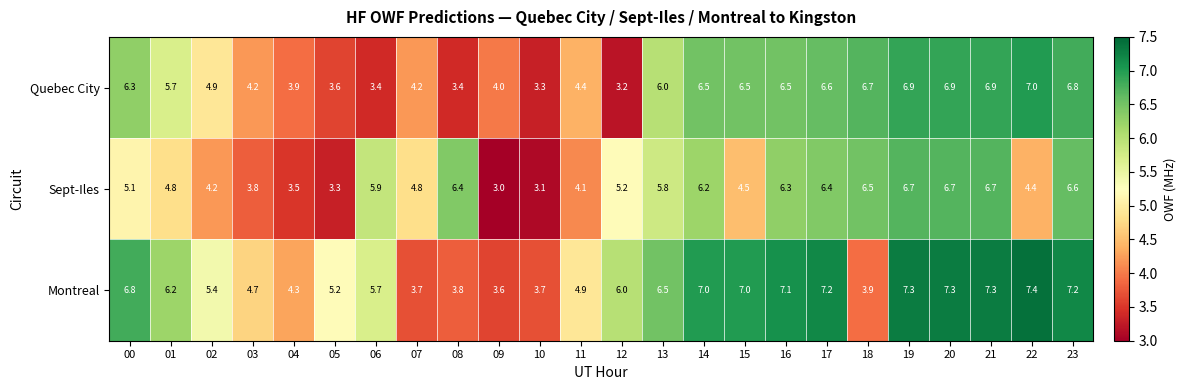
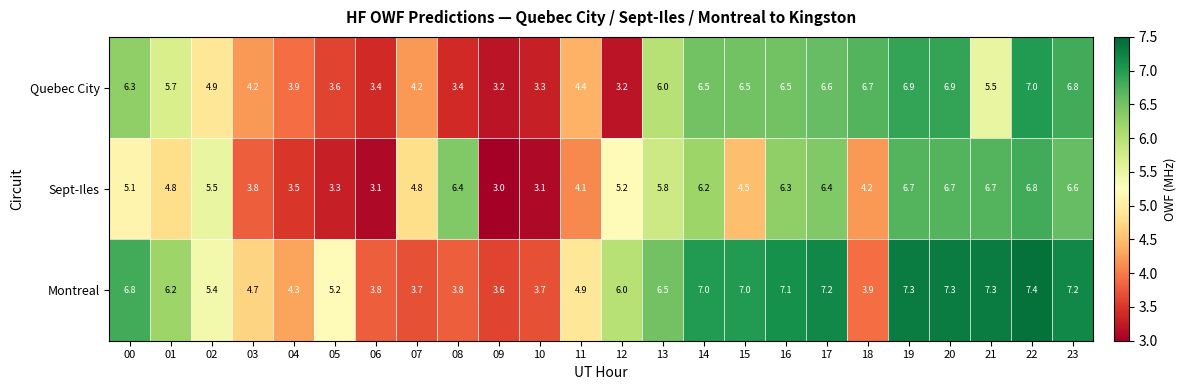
Quebec City, 09: 4.0 -> 3.2
Quebec City, 21: 6.9 -> 5.5
Sept-Iles, 02: 4.2 -> 5.5
Sept-Iles, 06: 5.9 -> 3.1
Sept-Iles, 18: 6.5 -> 4.2
Sept-Iles, 22: 4.4 -> 6.8
Montreal, 06: 5.7 -> 3.8
